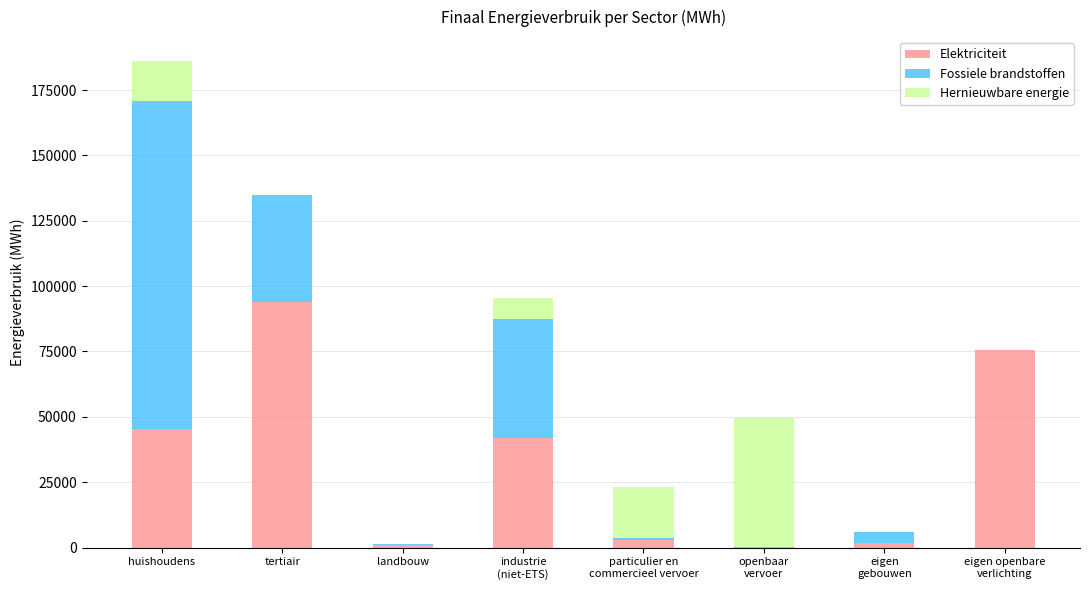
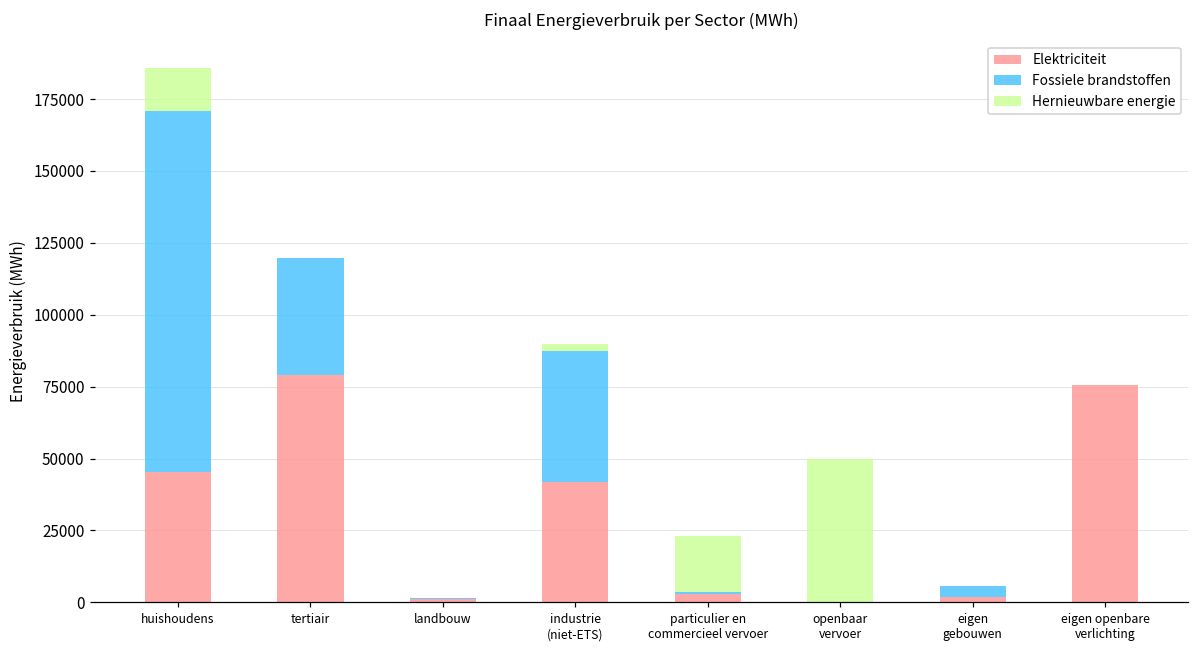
Elektriciteit, tertiair: 94000 -> 79000
Hernieuwbare energie, industrie (niet-ETS): 8000 -> 2000
